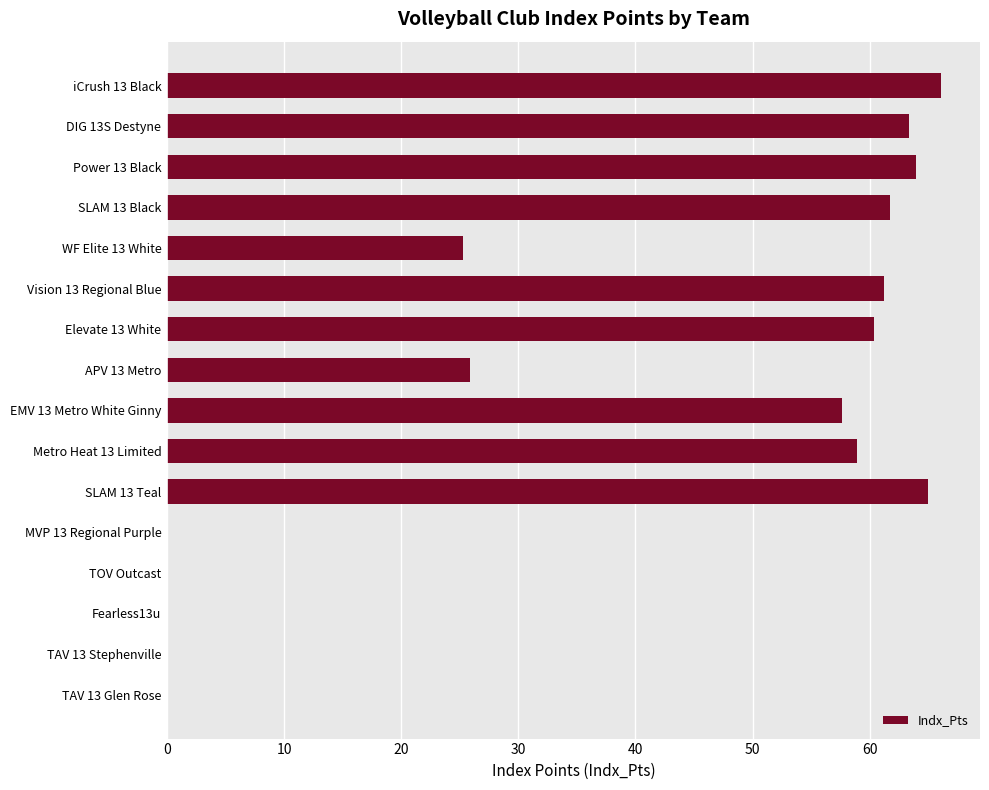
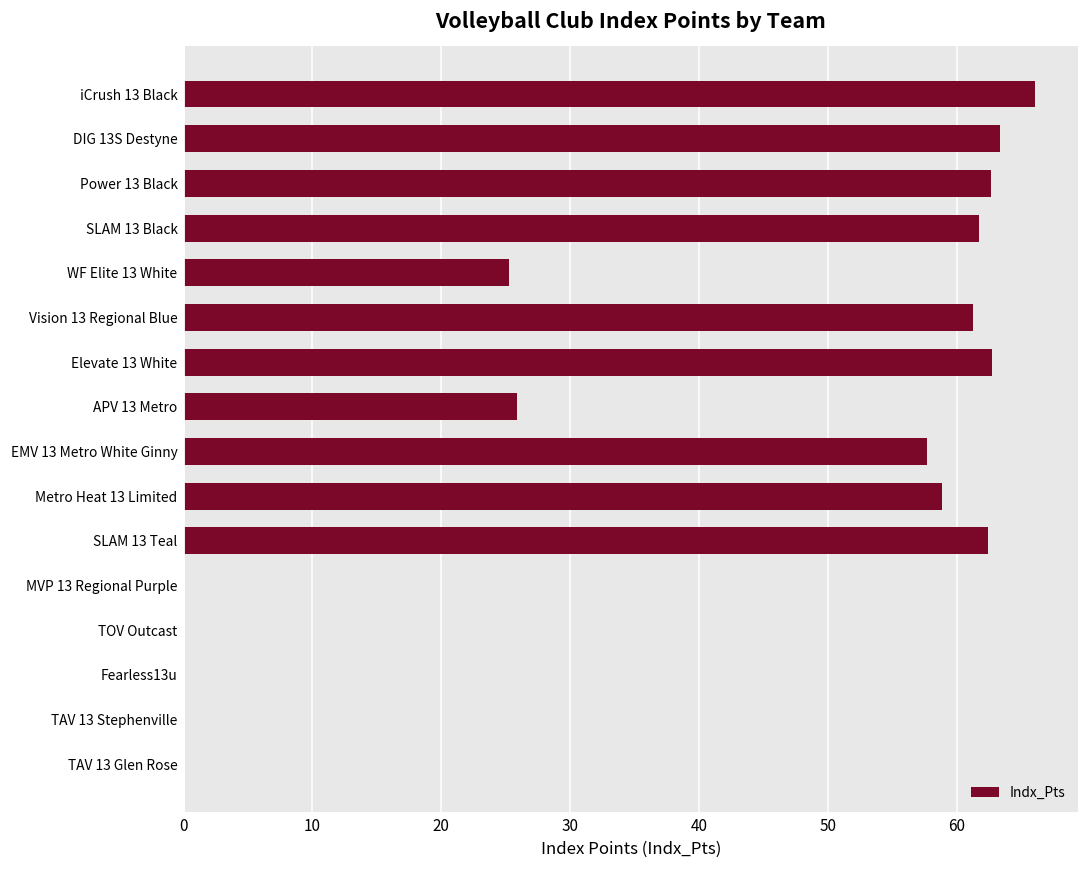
Power 13 Black: 63.9 -> 62.6
Elevate 13 White: 60.3 -> 62.7
SLAM 13 Teal: 64.9 -> 62.4
